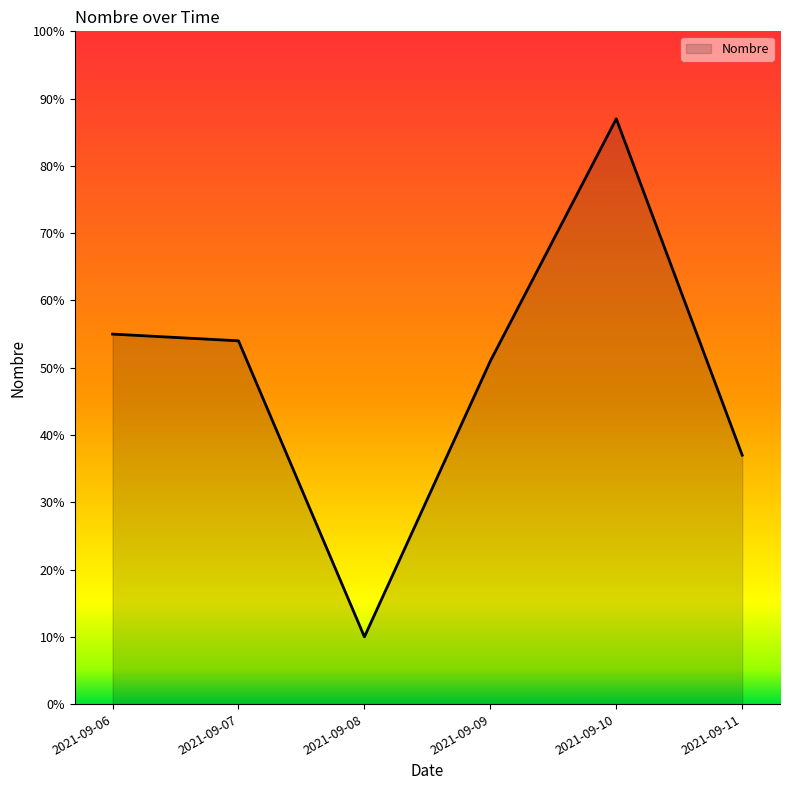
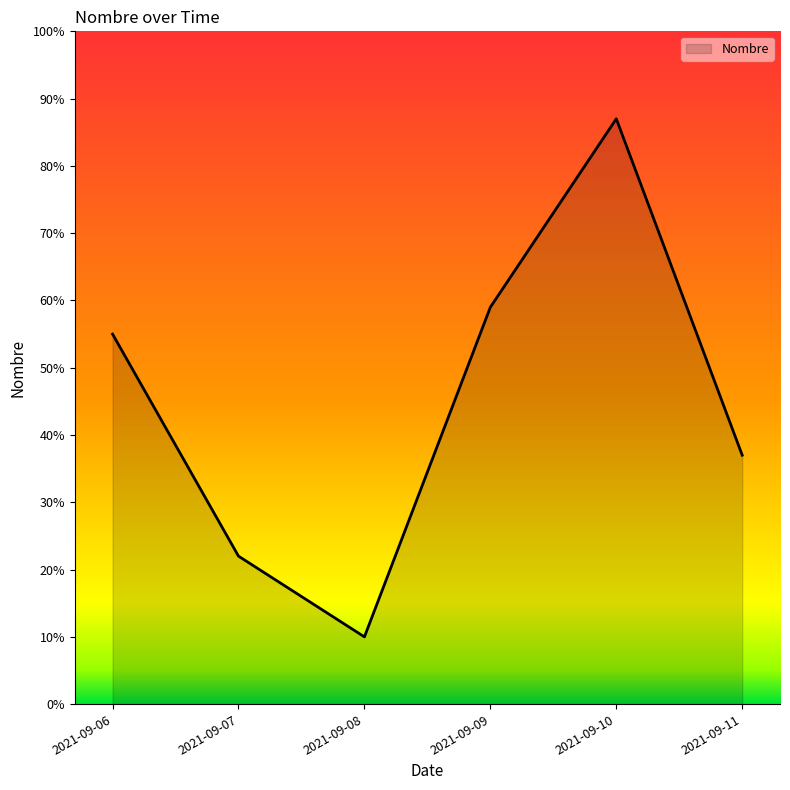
2021-09-07: 54% -> 22%
2021-09-09: 51% -> 59%
